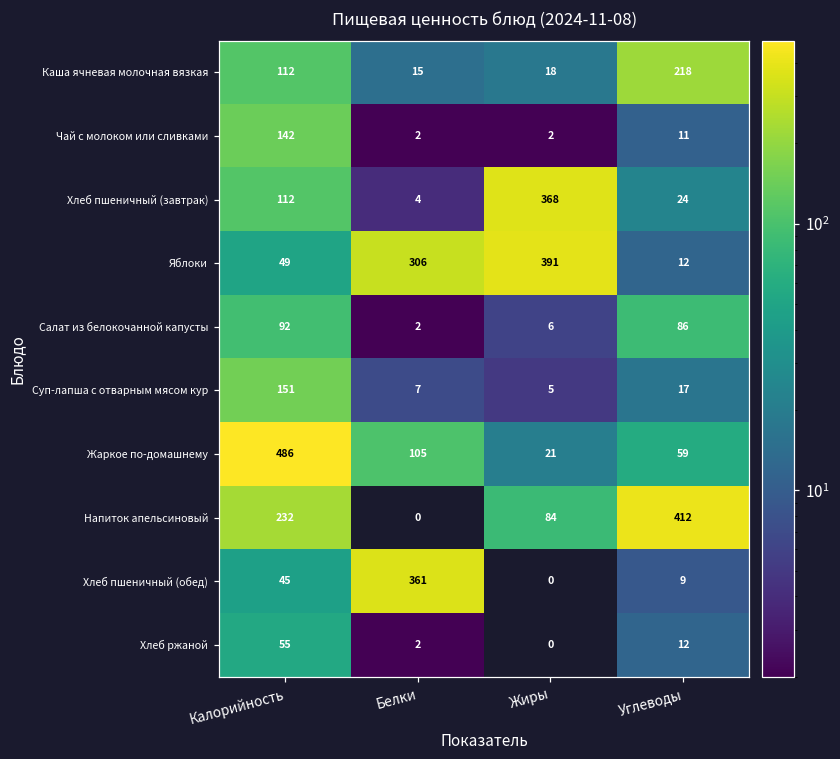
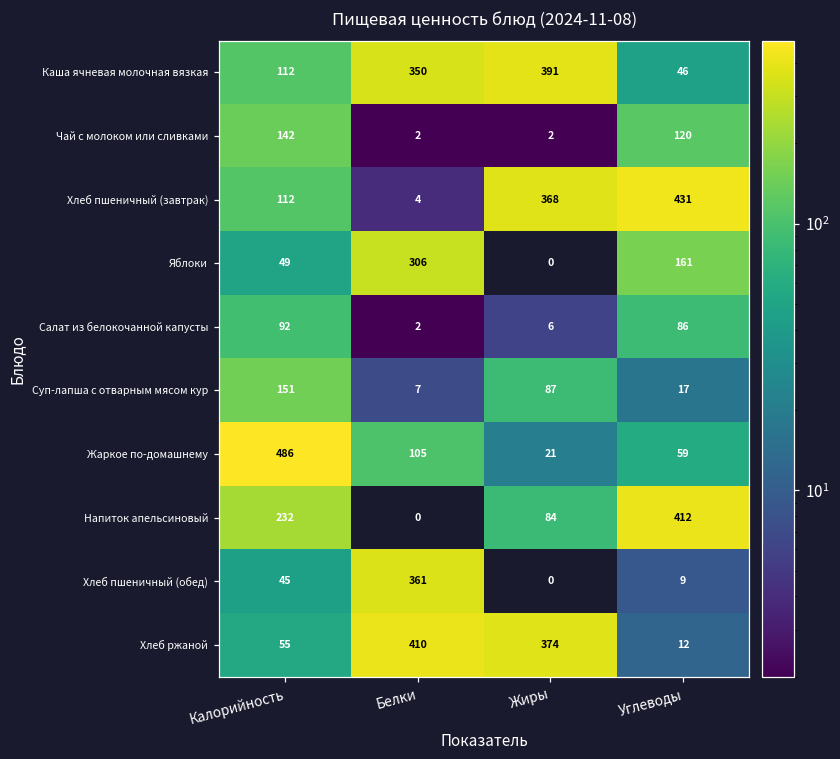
Каша ячневая молочная вязкая, Белки: 15 -> 350
Каша ячневая молочная вязкая, Жиры: 18 -> 391
Каша ячневая молочная вязкая, Углеводы: 218 -> 46
Чай с молоком или сливками, Углеводы: 11 -> 120
Хлеб пшеничный (завтрак), Углеводы: 24 -> 431
Яблоки, Жиры: 391 -> 0
Яблоки, Углеводы: 12 -> 161
Суп-лапша с отварным мясом кур, Жиры: 5 -> 87
Хлеб ржаной, Белки: 2 -> 410
Хлеб ржаной, Жиры: 0 -> 374
